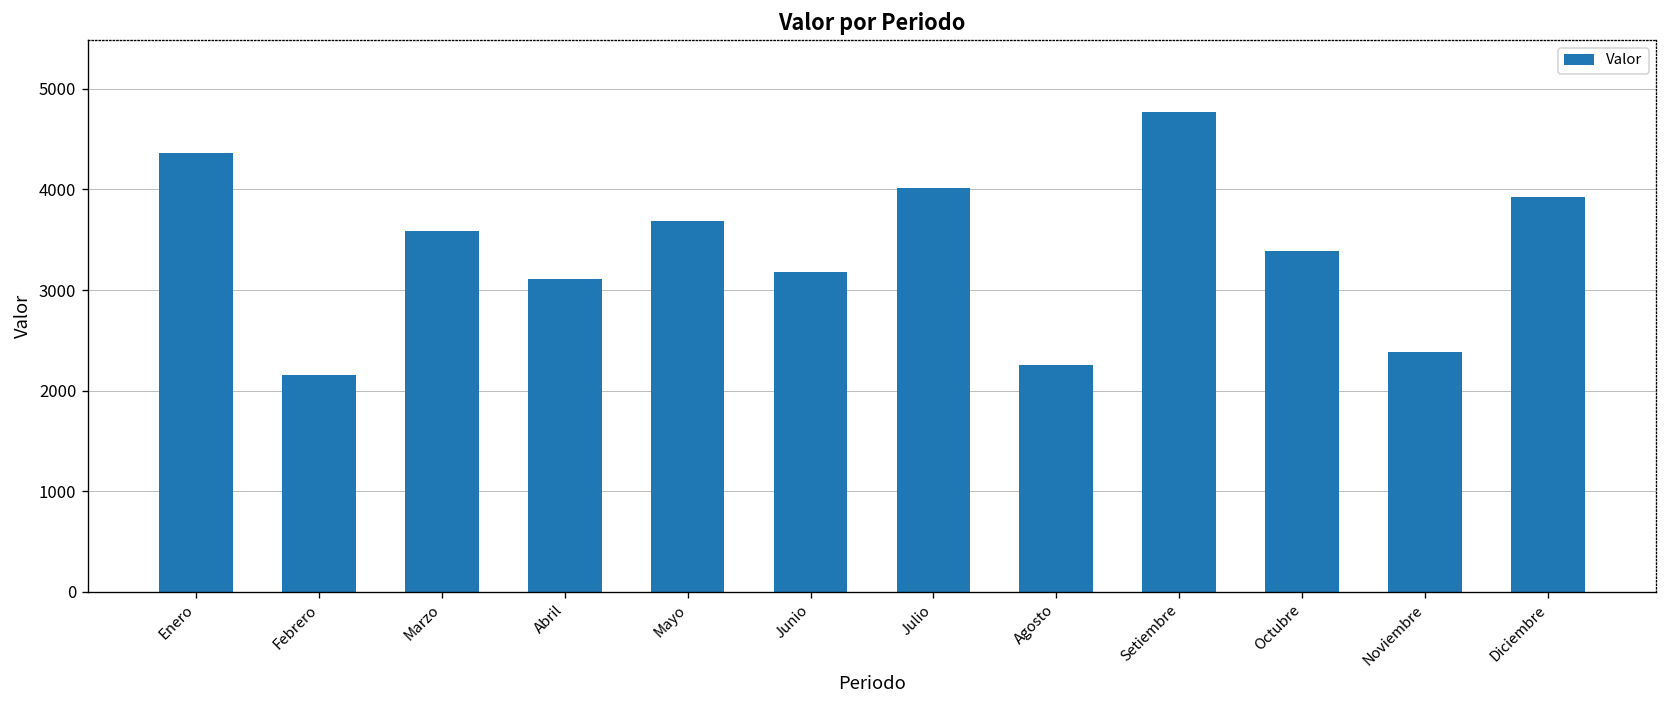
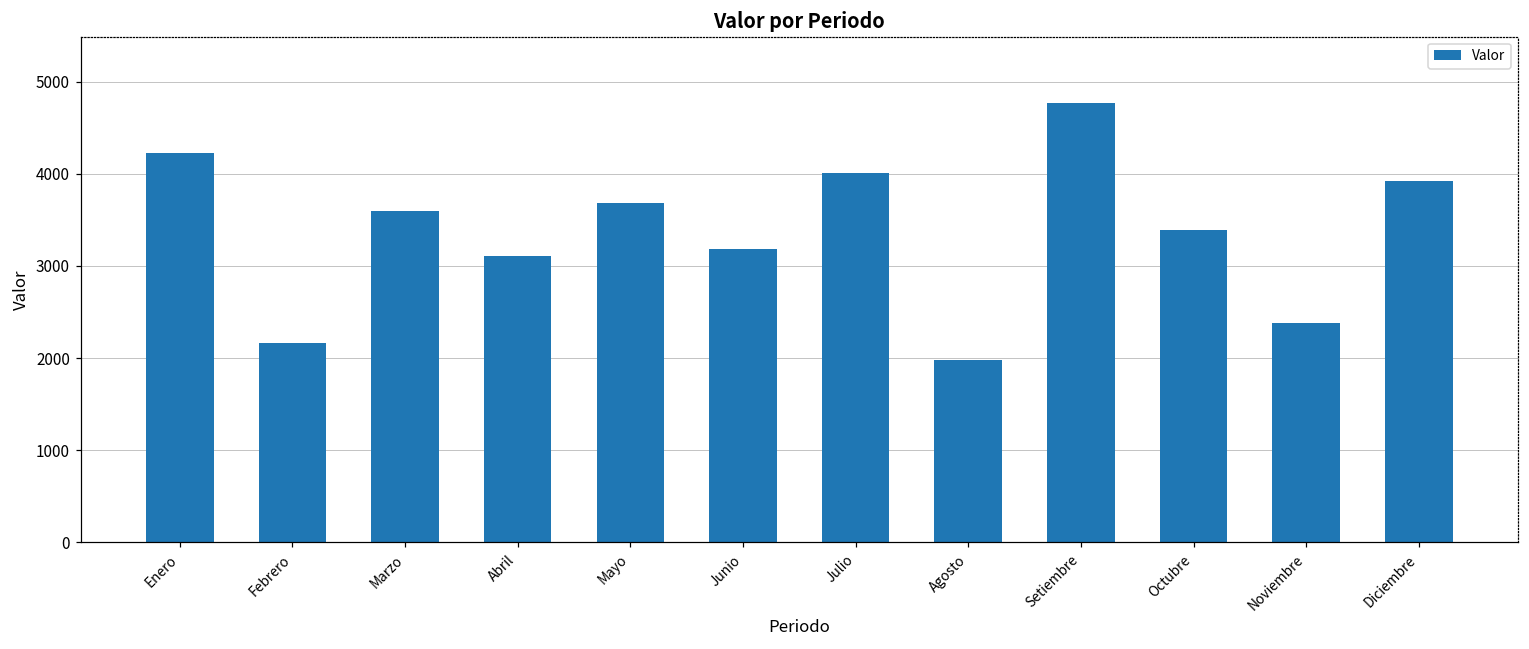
Enero: 4400 -> 4200
Agosto: 2300 -> 2000
